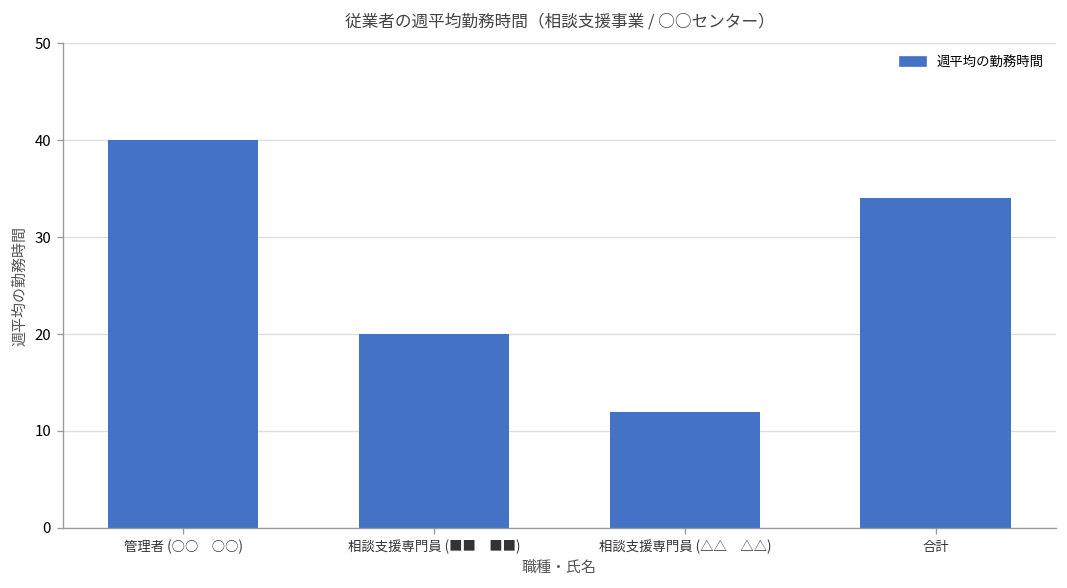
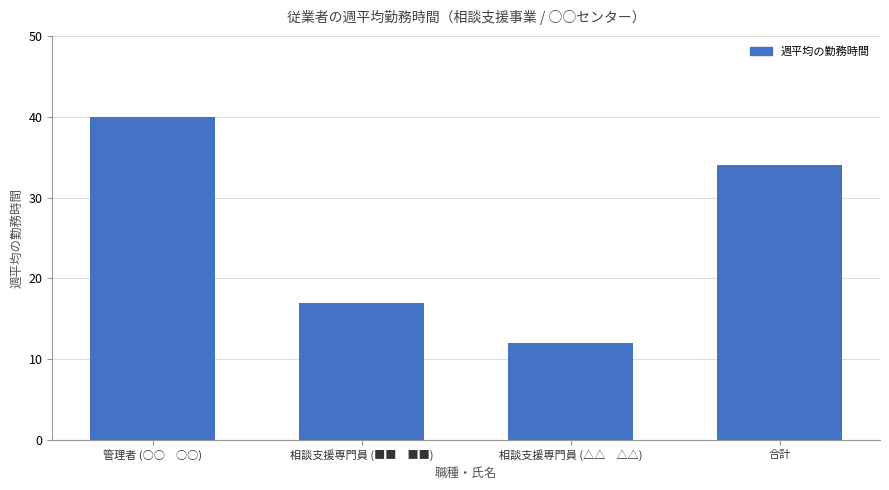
相談支援専門員 (■■ ■■): 20 -> 17
